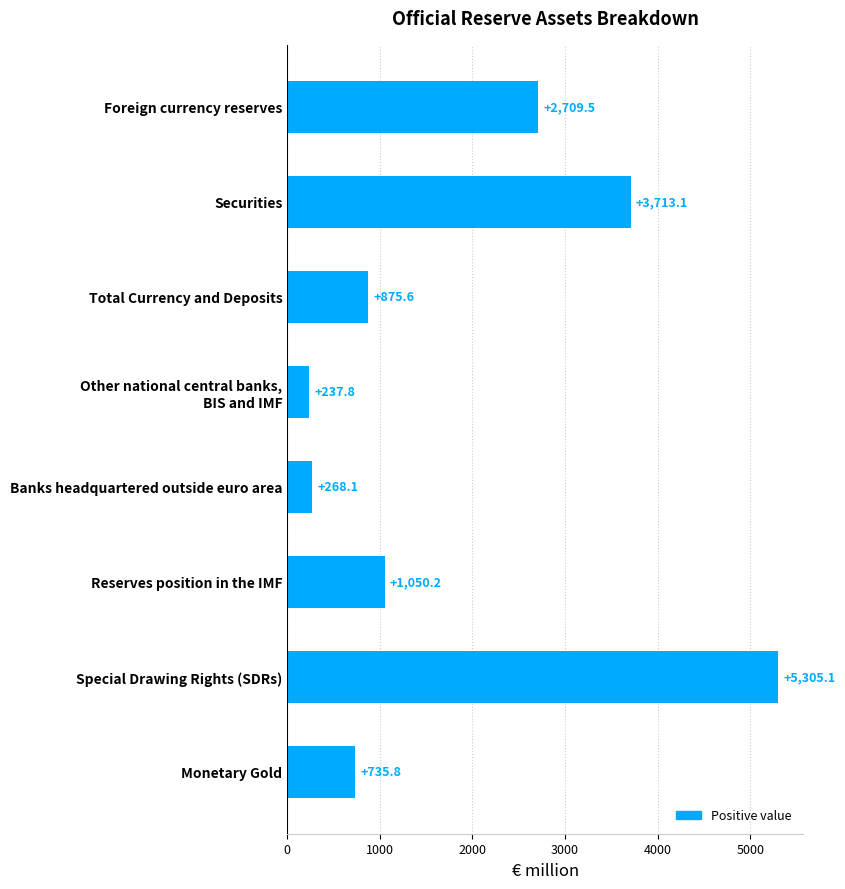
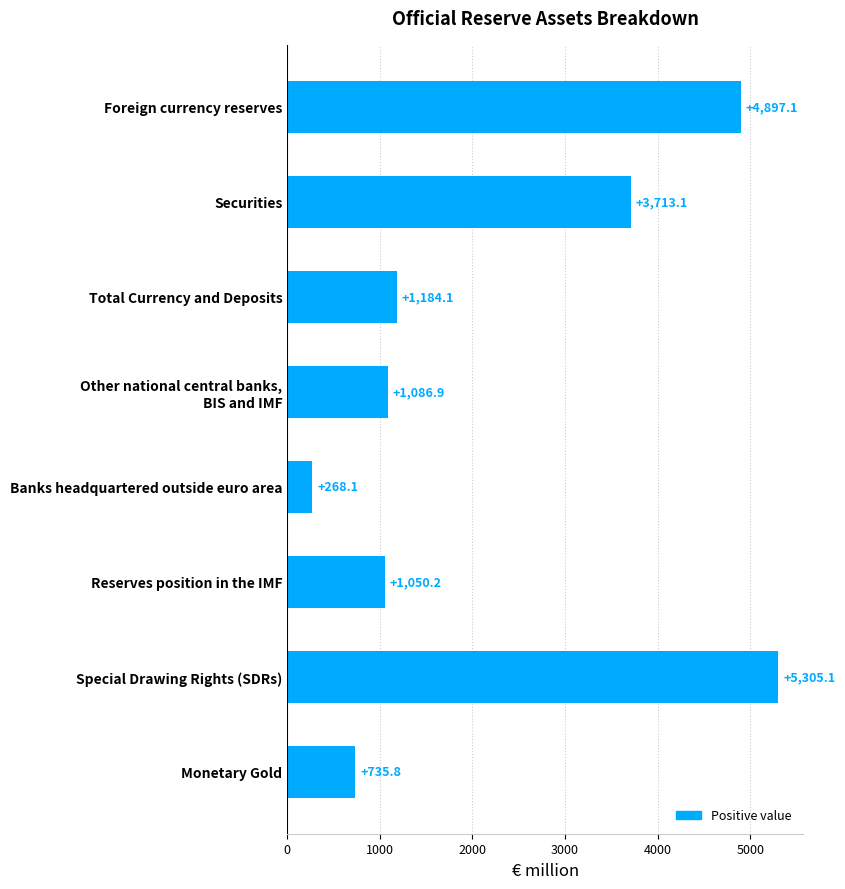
Foreign currency reserves: +2,709.5 -> +4,897.1
Total Currency and Deposits: +875.6 -> +1,184.1
Other national central banks, BIS and IMF: +237.8 -> +1,086.9
